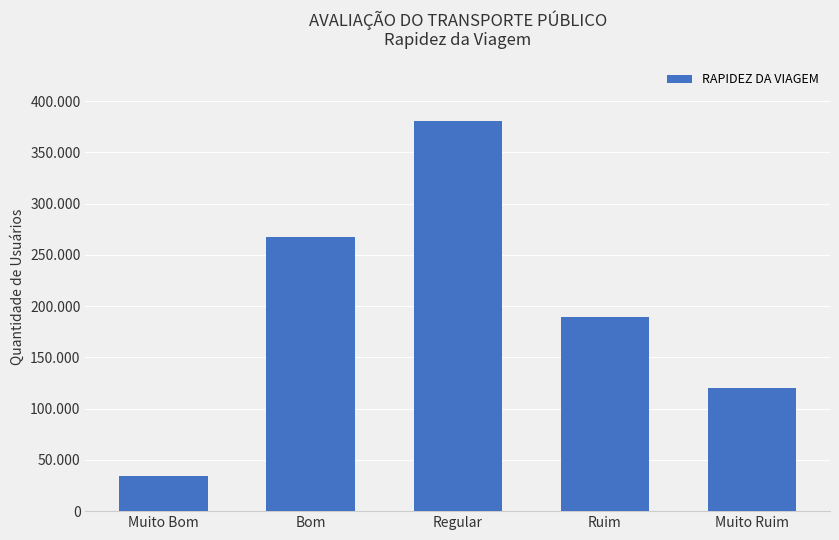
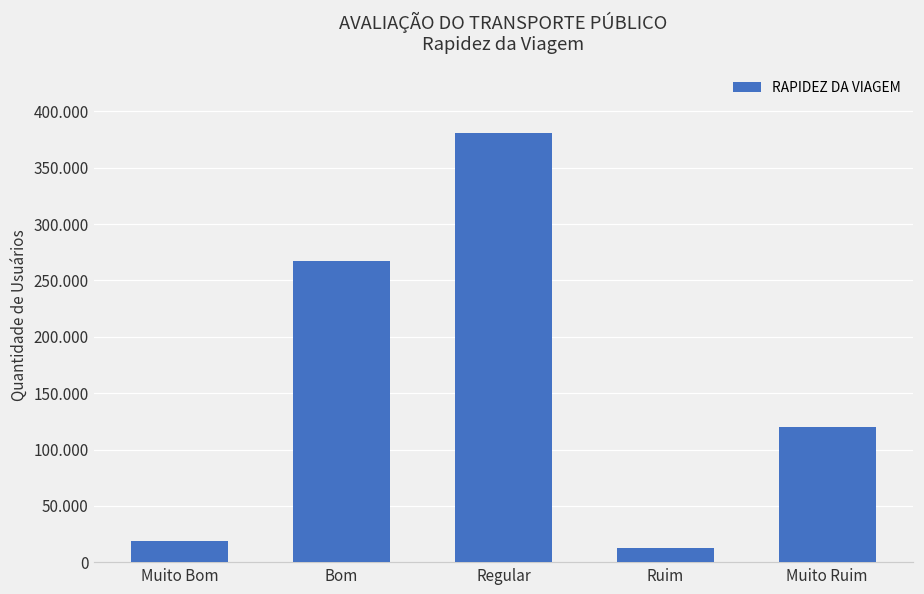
Muito Bom: 35 -> 19
Ruim: 189 -> 13
